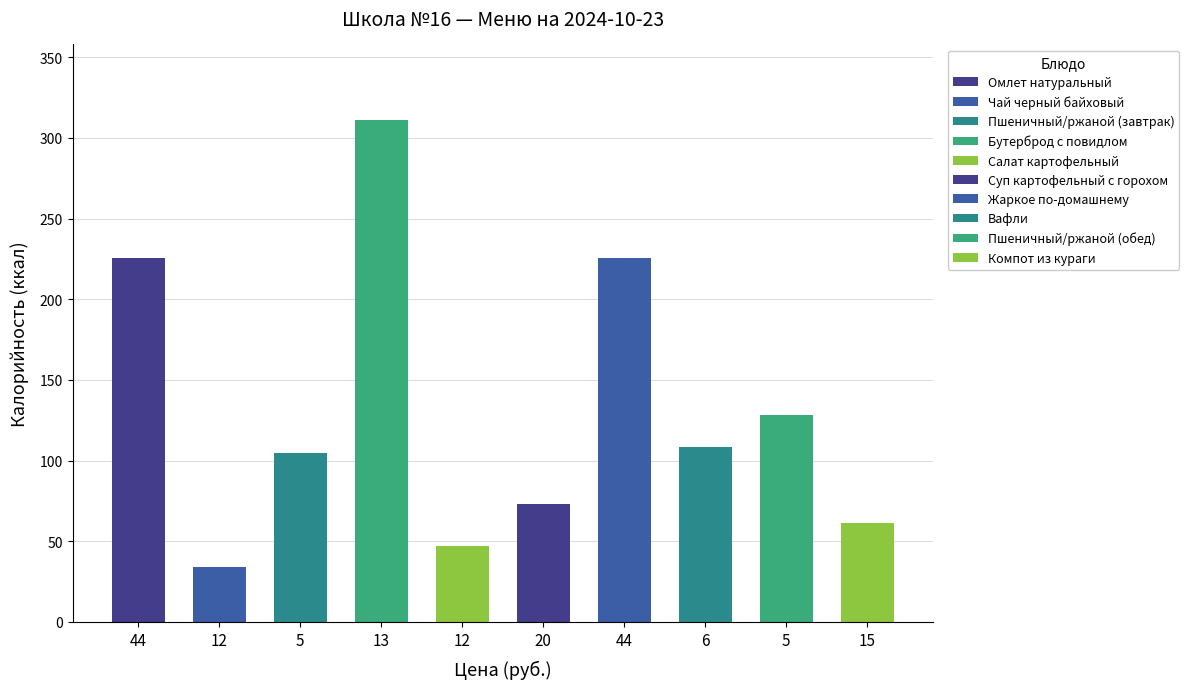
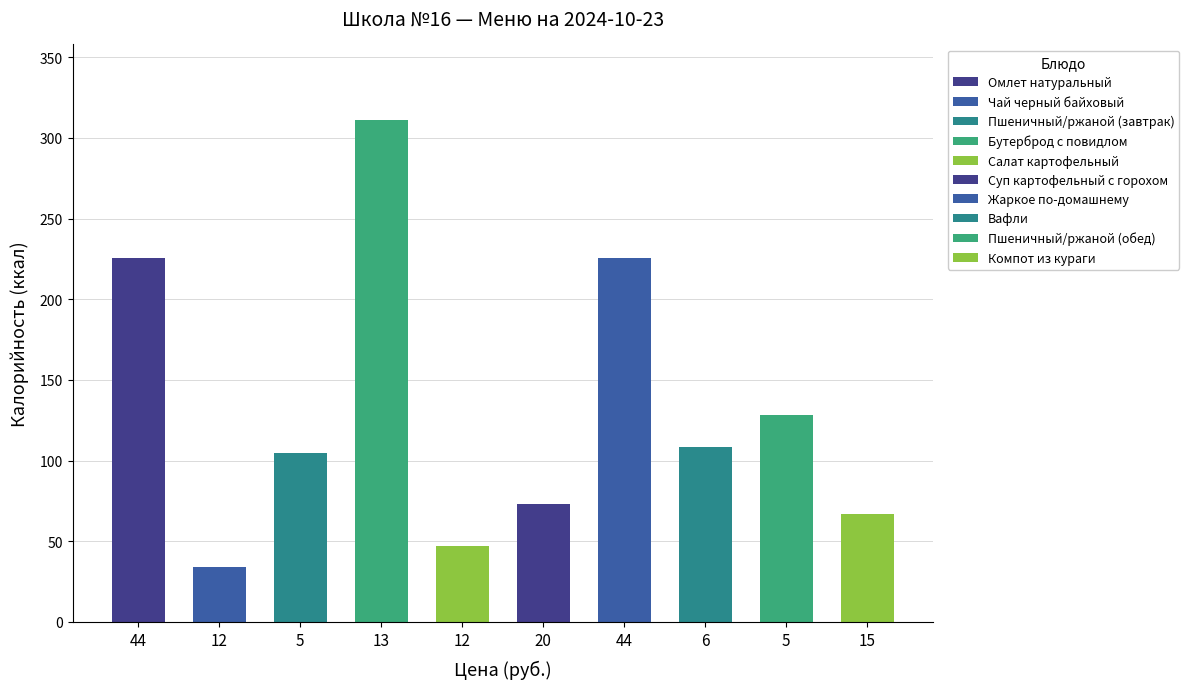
15: 61 -> 67
